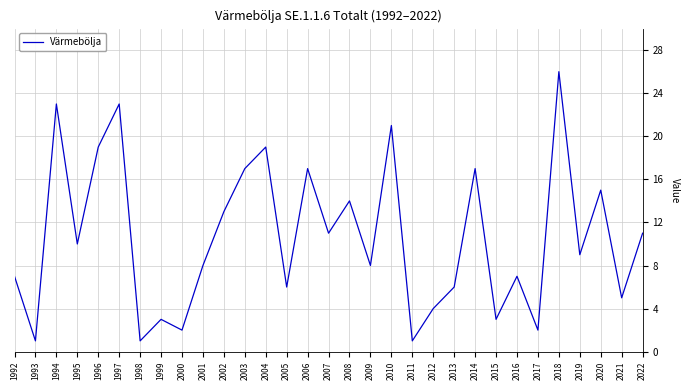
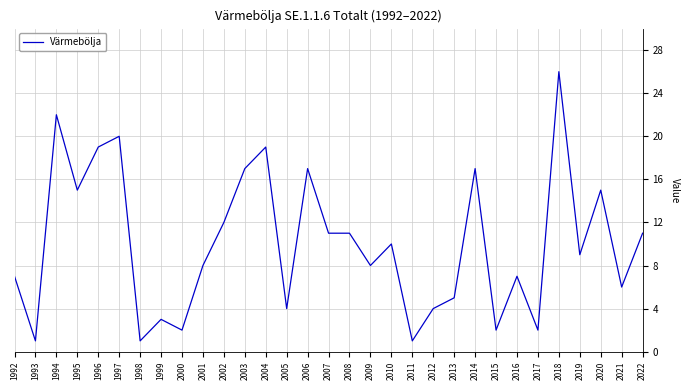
1994: 23 -> 22
1995: 10 -> 15
1997: 23 -> 20
2002: 13 -> 12
2005: 6 -> 4
2008: 14 -> 11
2010: 21 -> 10
2013: 6 -> 5
2015: 3 -> 2
2021: 5 -> 6
